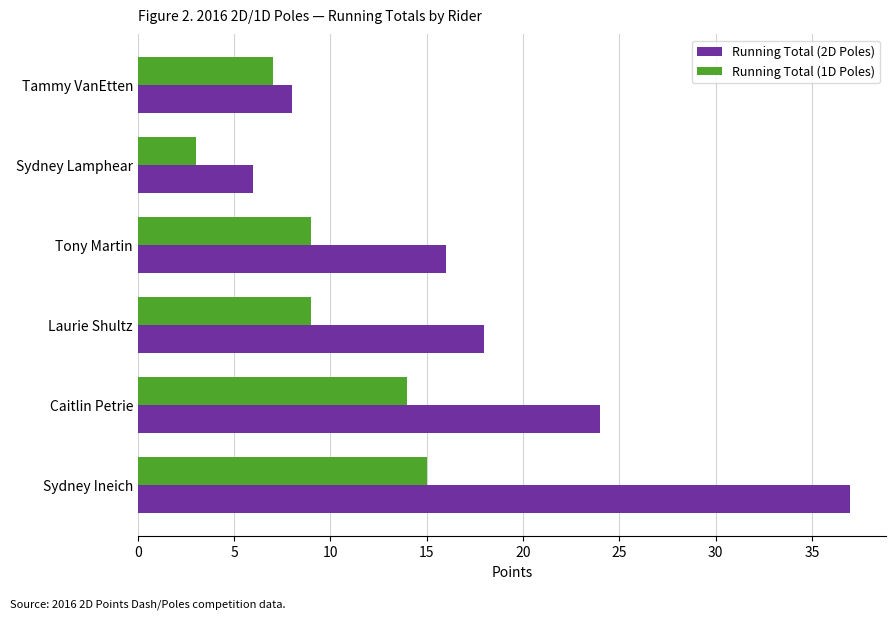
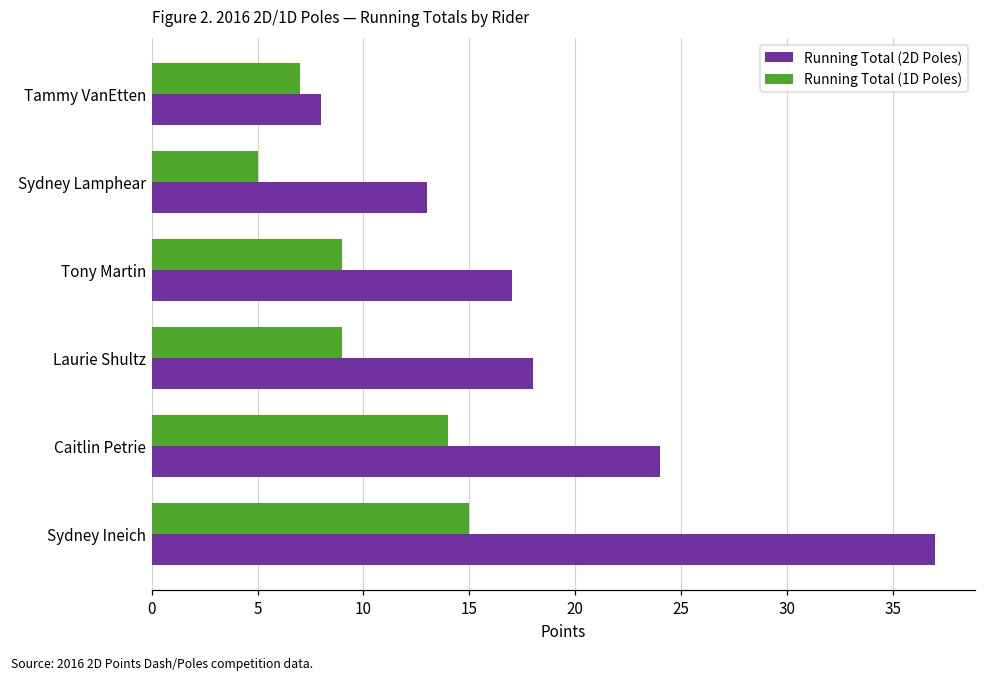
Running Total (1D Poles), Sydney Lamphear: 3 -> 5
Running Total (2D Poles), Sydney Lamphear: 6 -> 13
Running Total (2D Poles), Tony Martin: 16 -> 17
